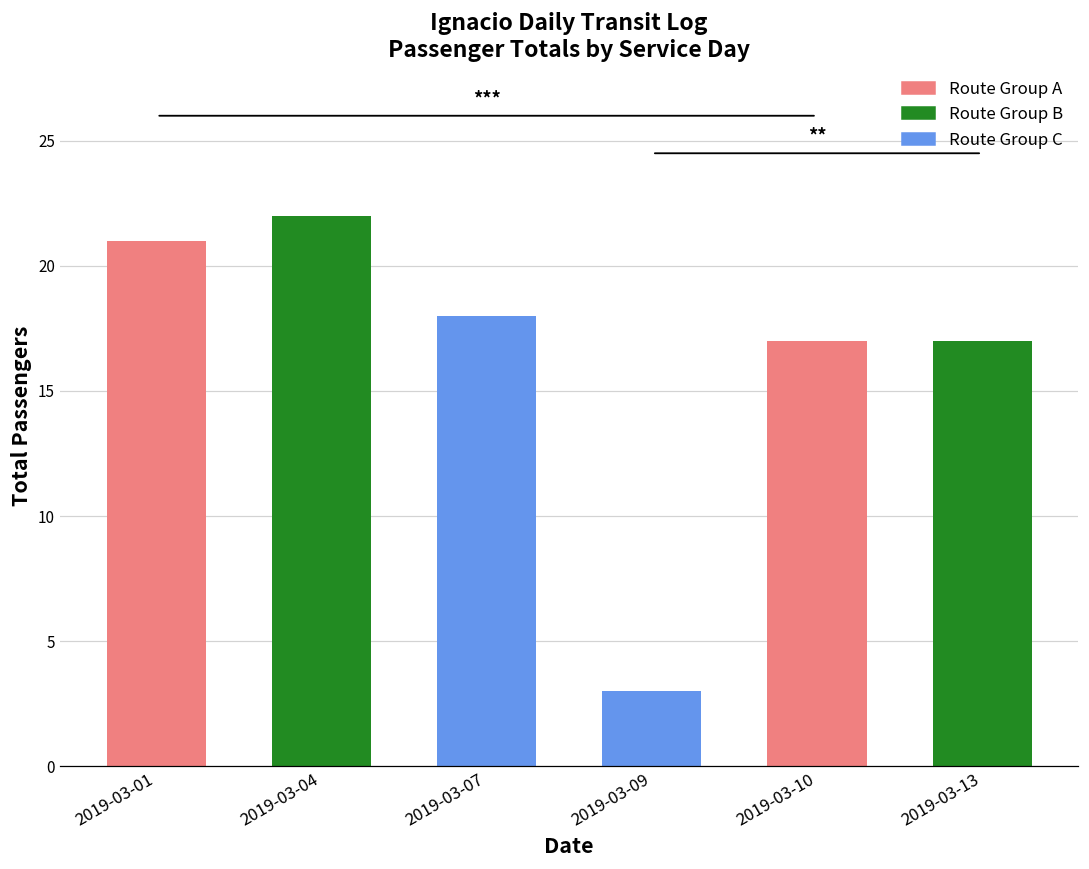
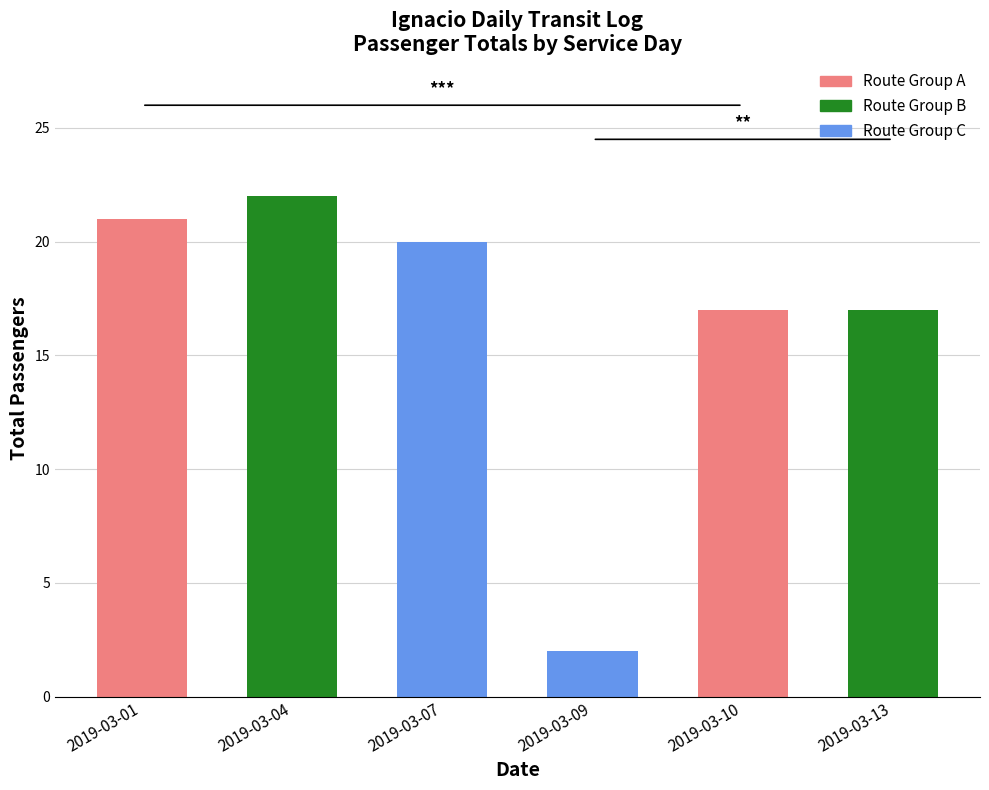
2019-03-07: 18 -> 20
2019-03-09: 3 -> 2
